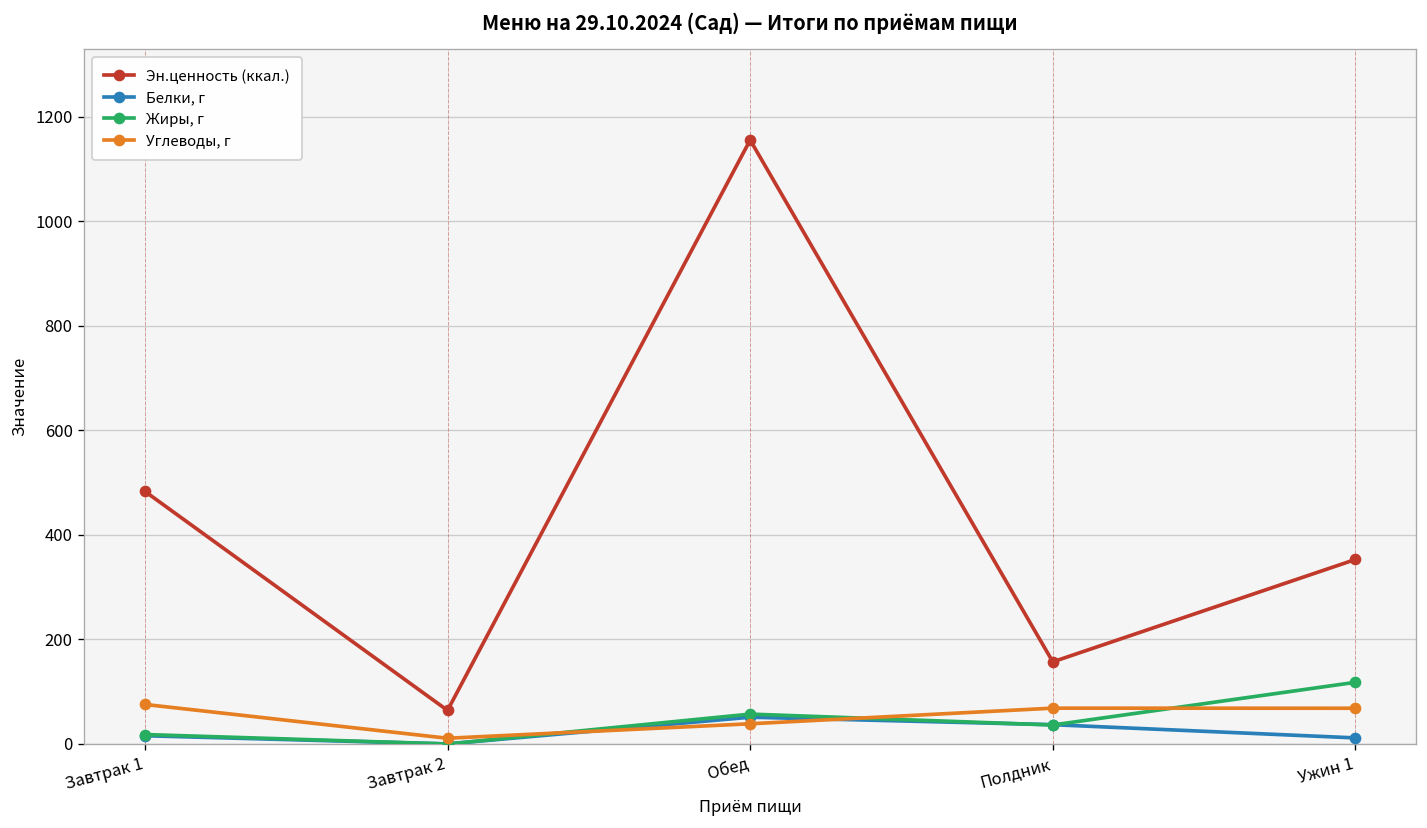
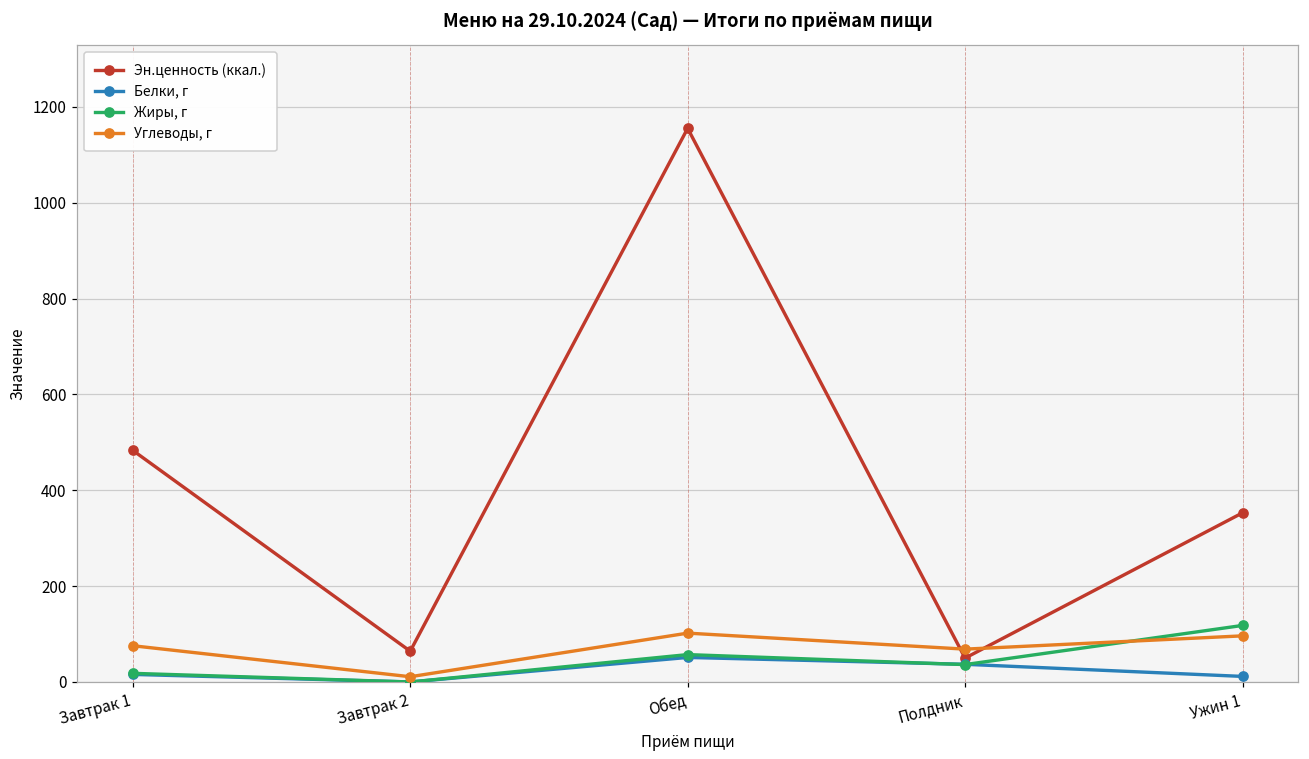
Углеводы, г, Обед: 40 -> 100
Эн.ценность (ккал.), Полдник: 160 -> 50
Углеводы, г, Ужин 1: 70 -> 100
